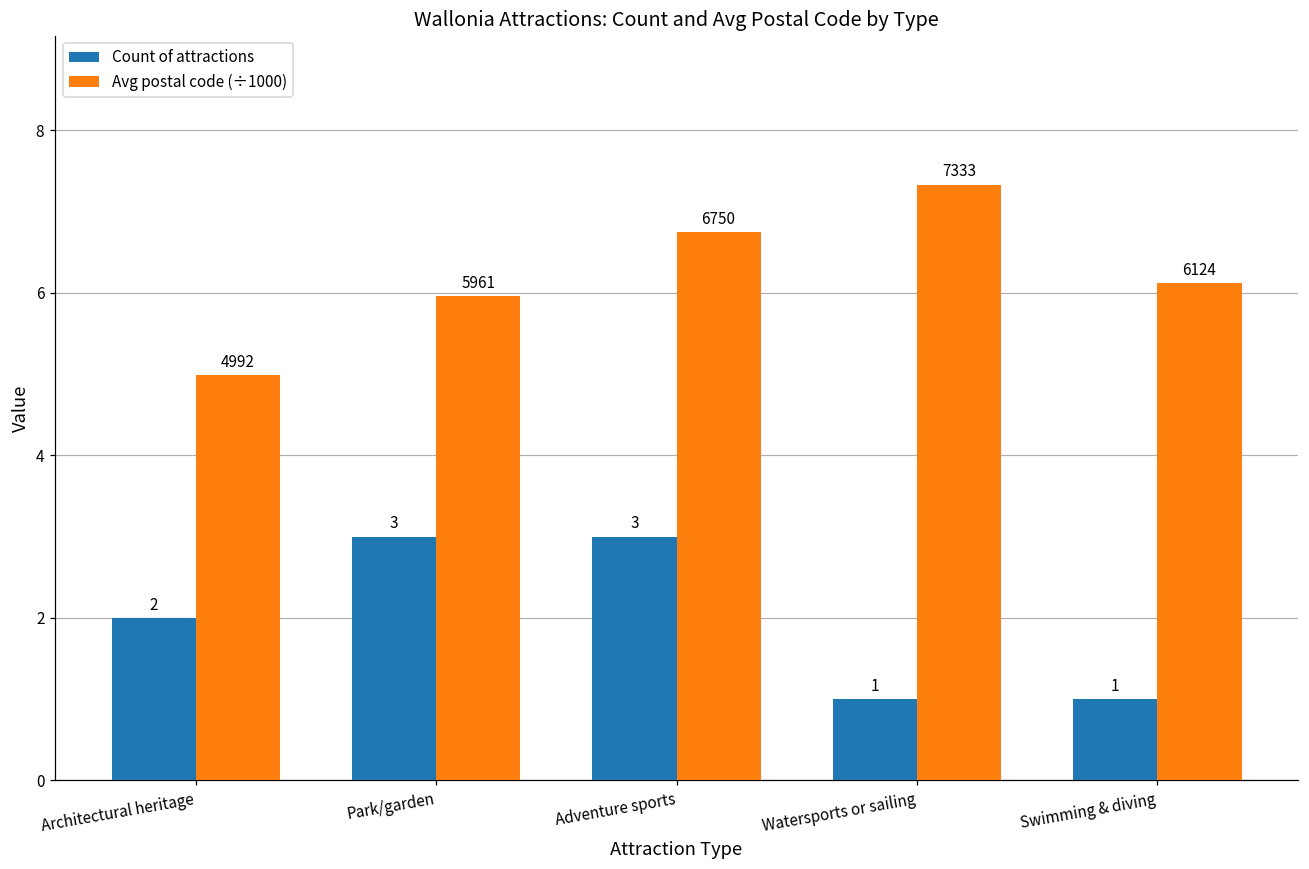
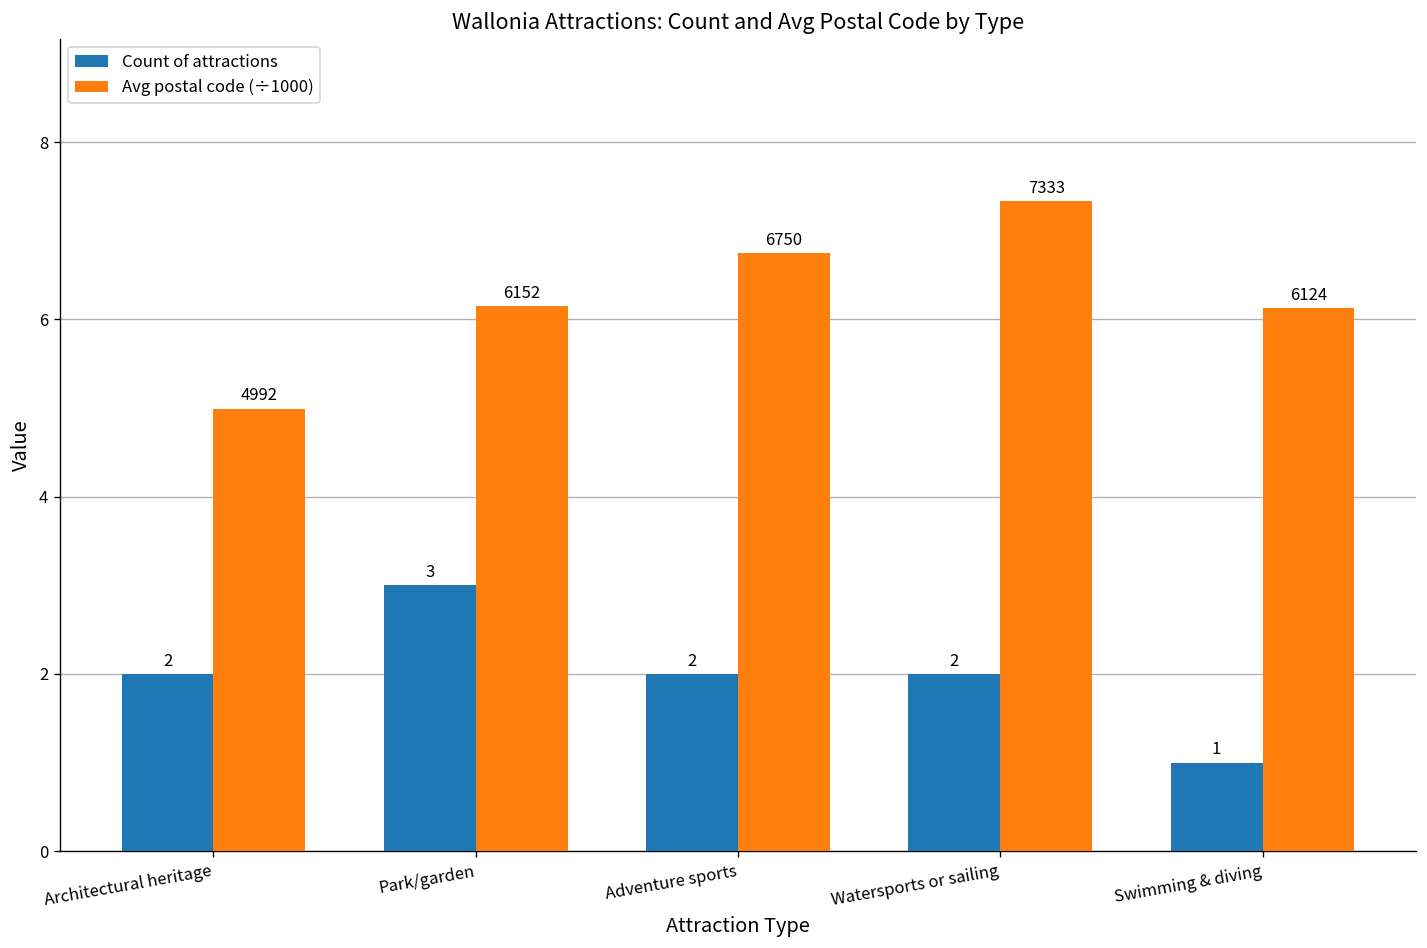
Avg postal code (÷1000), Park/garden: 5961 -> 6152
Count of attractions, Adventure sports: 3 -> 2
Count of attractions, Watersports or sailing: 1 -> 2
